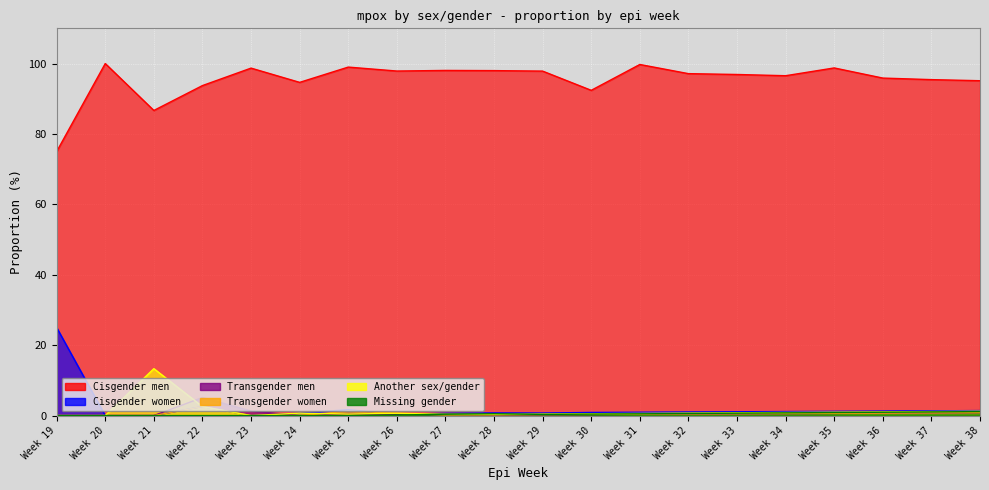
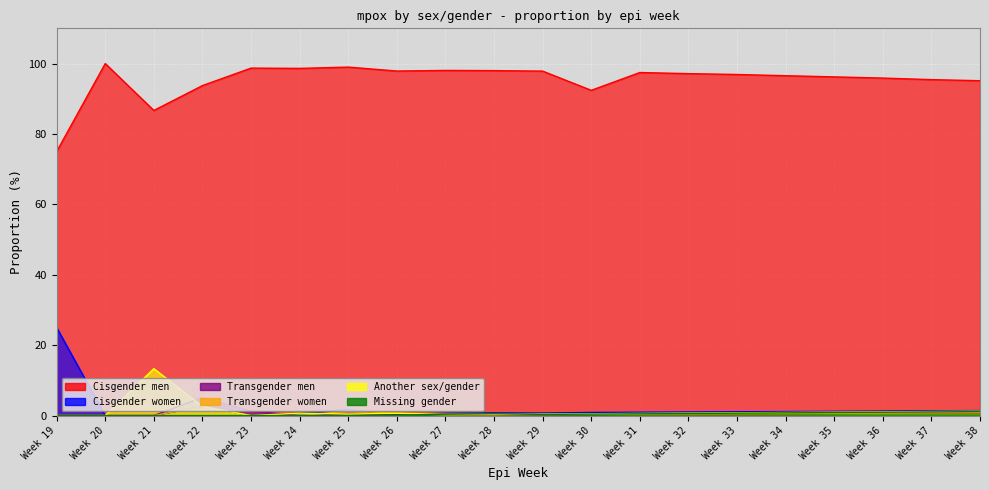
Cisgender men, Week 24: 95 -> 99
Cisgender men, Week 31: 100 -> 97
Cisgender men, Week 35: 99 -> 96
